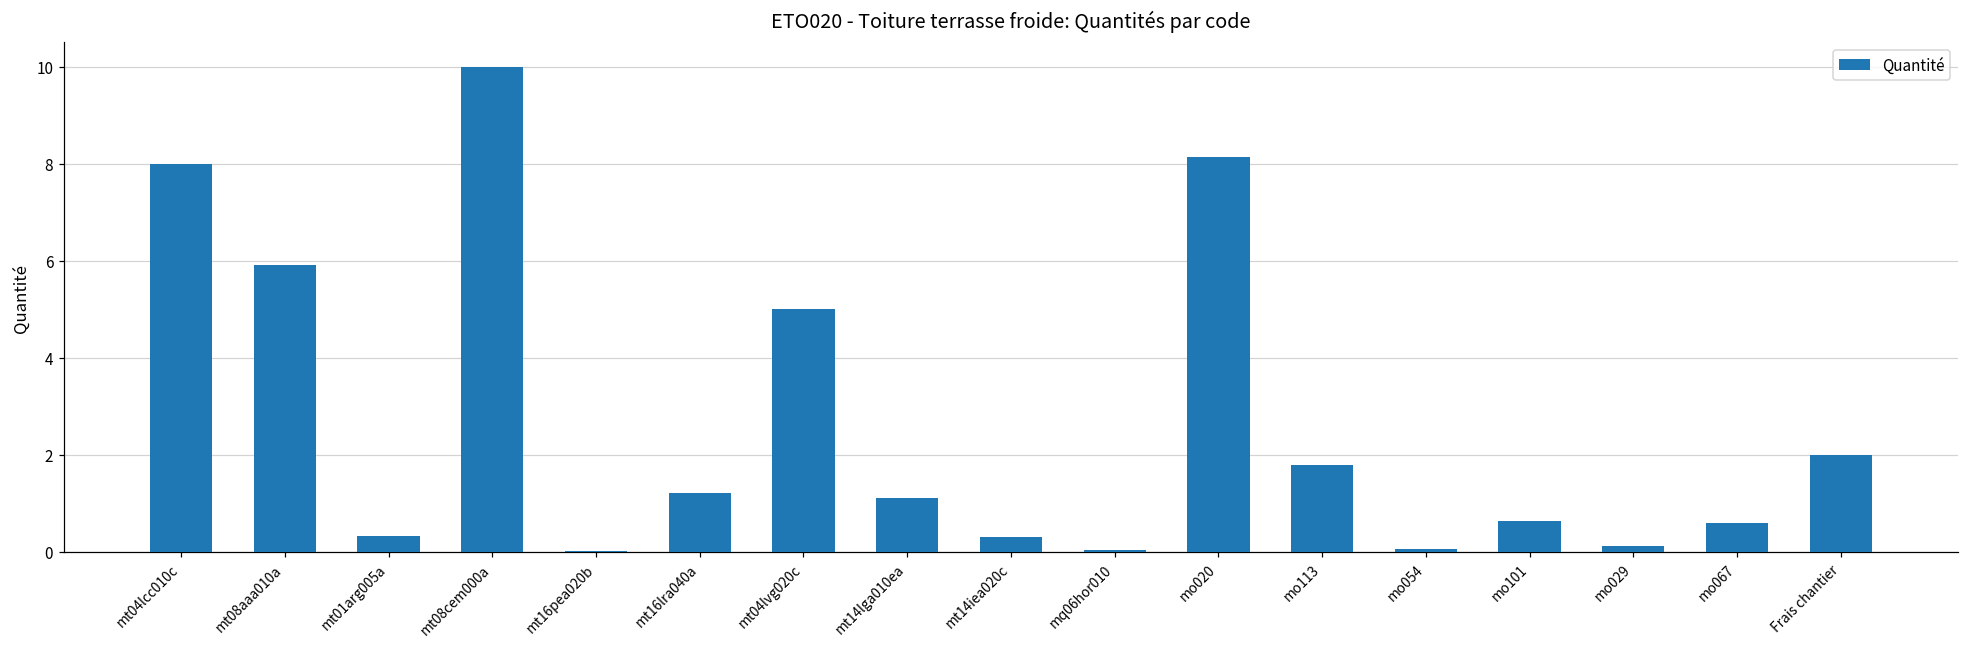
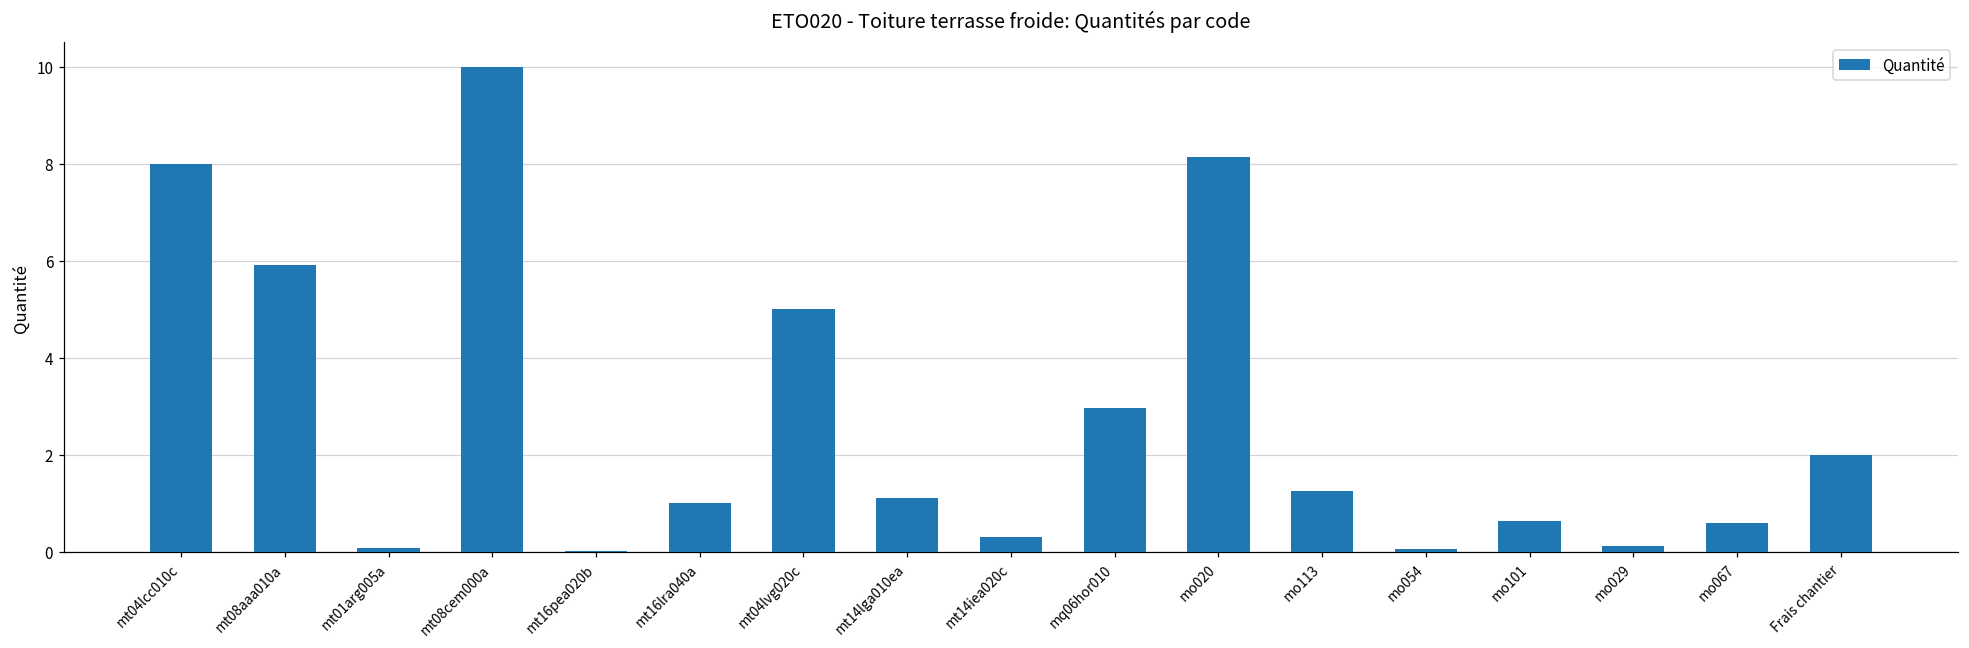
mt01arg005a: 0.3 -> 0.1
mt16lra040a: 1.2 -> 1.0
mq06hor010: 0.0 -> 3.0
mo113: 1.8 -> 1.3
